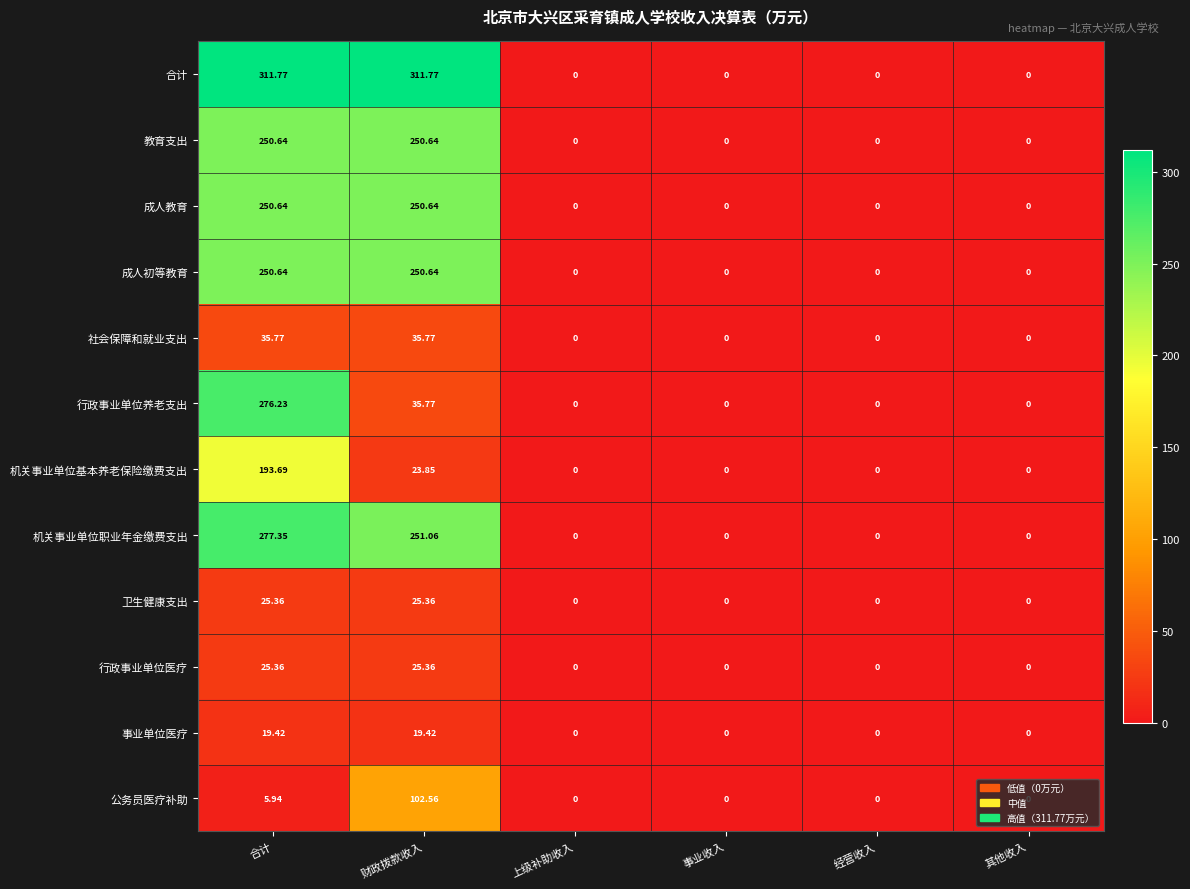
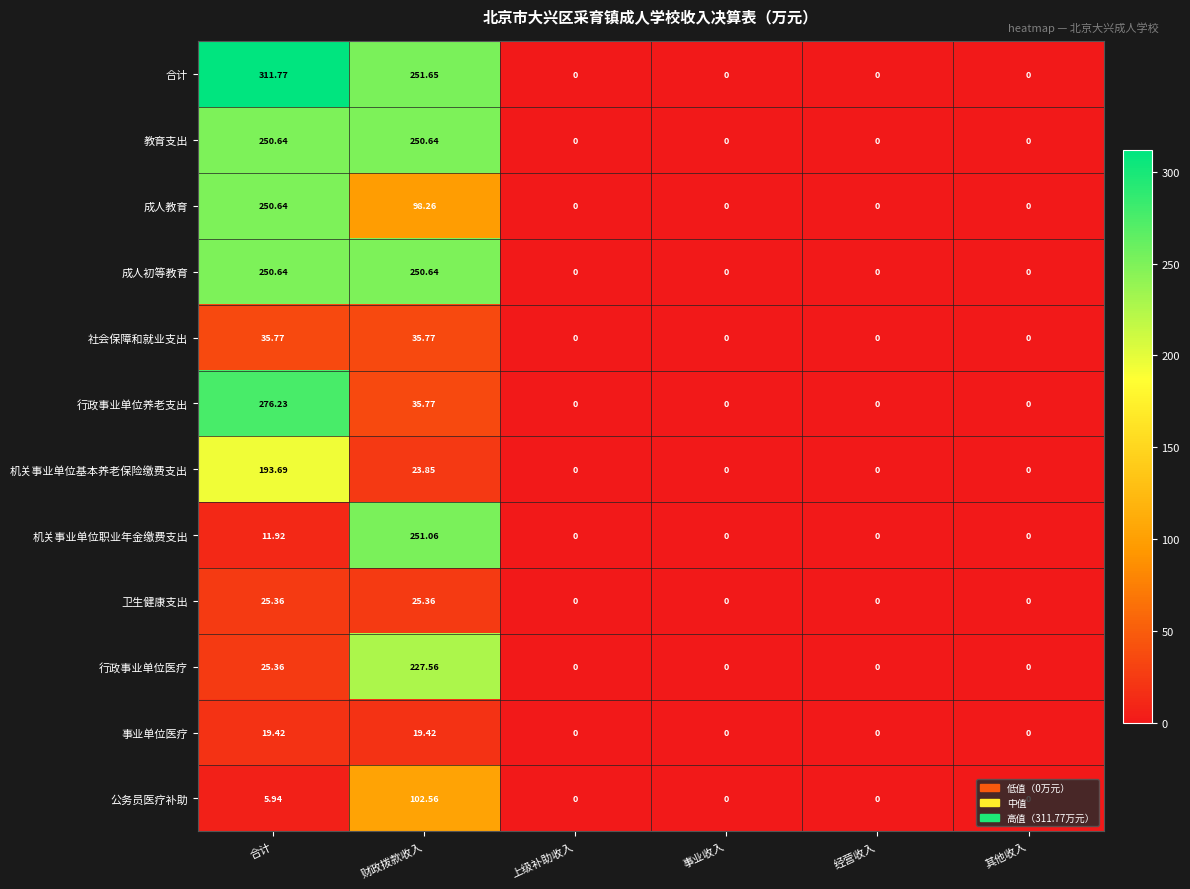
合计, 财政拨款收入: 311.77 -> 251.65
成人教育, 财政拨款收入: 250.64 -> 98.26
机关事业单位职业年金缴费支出, 合计: 277.35 -> 11.92
行政事业单位医疗, 财政拨款收入: 25.36 -> 227.56
